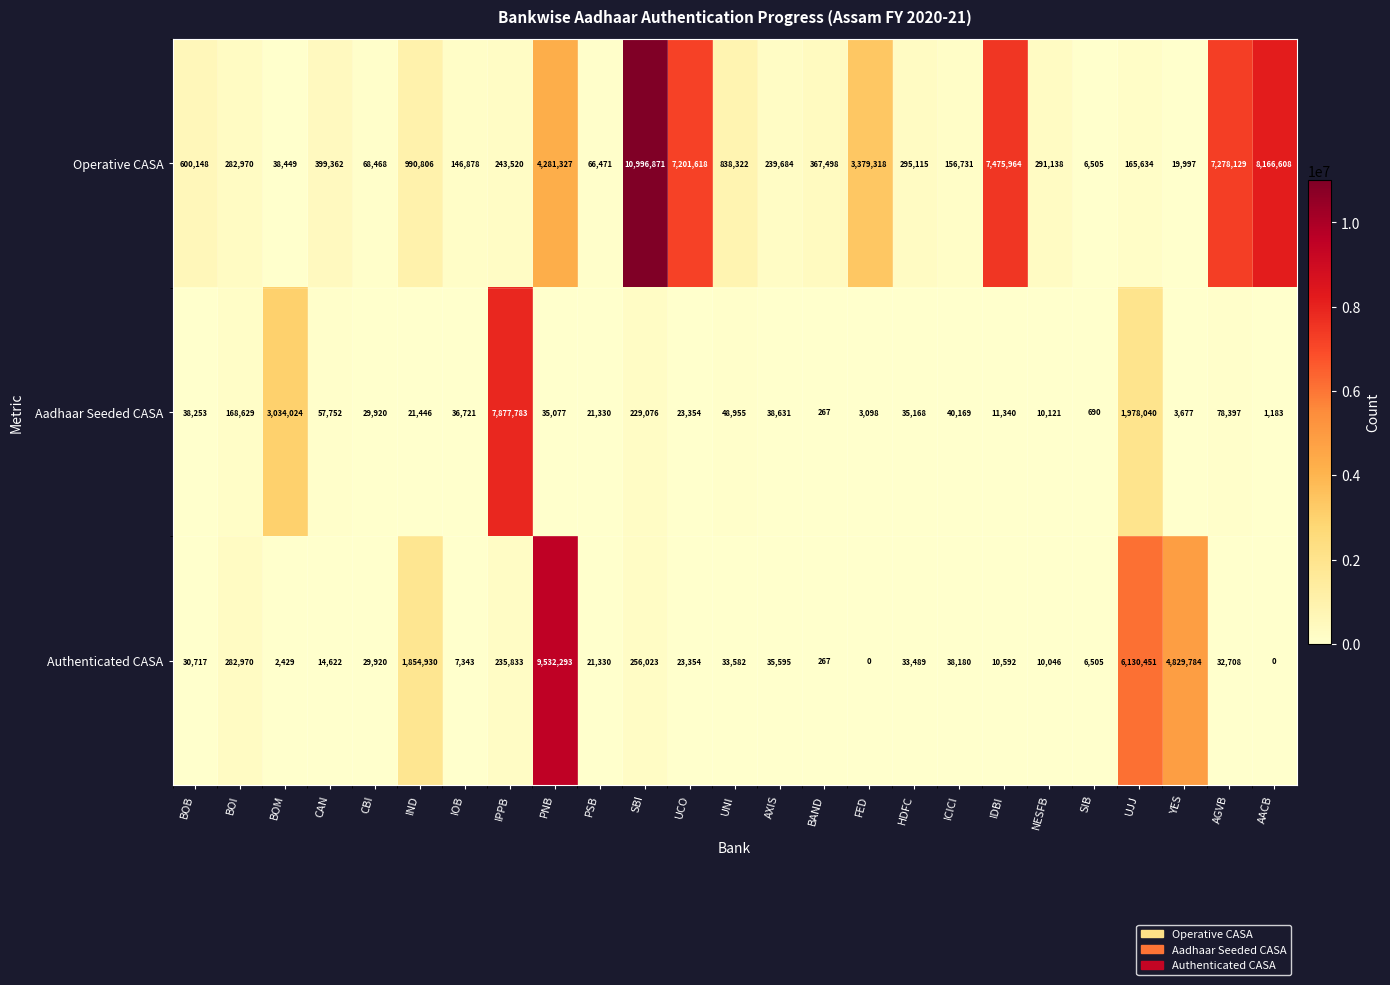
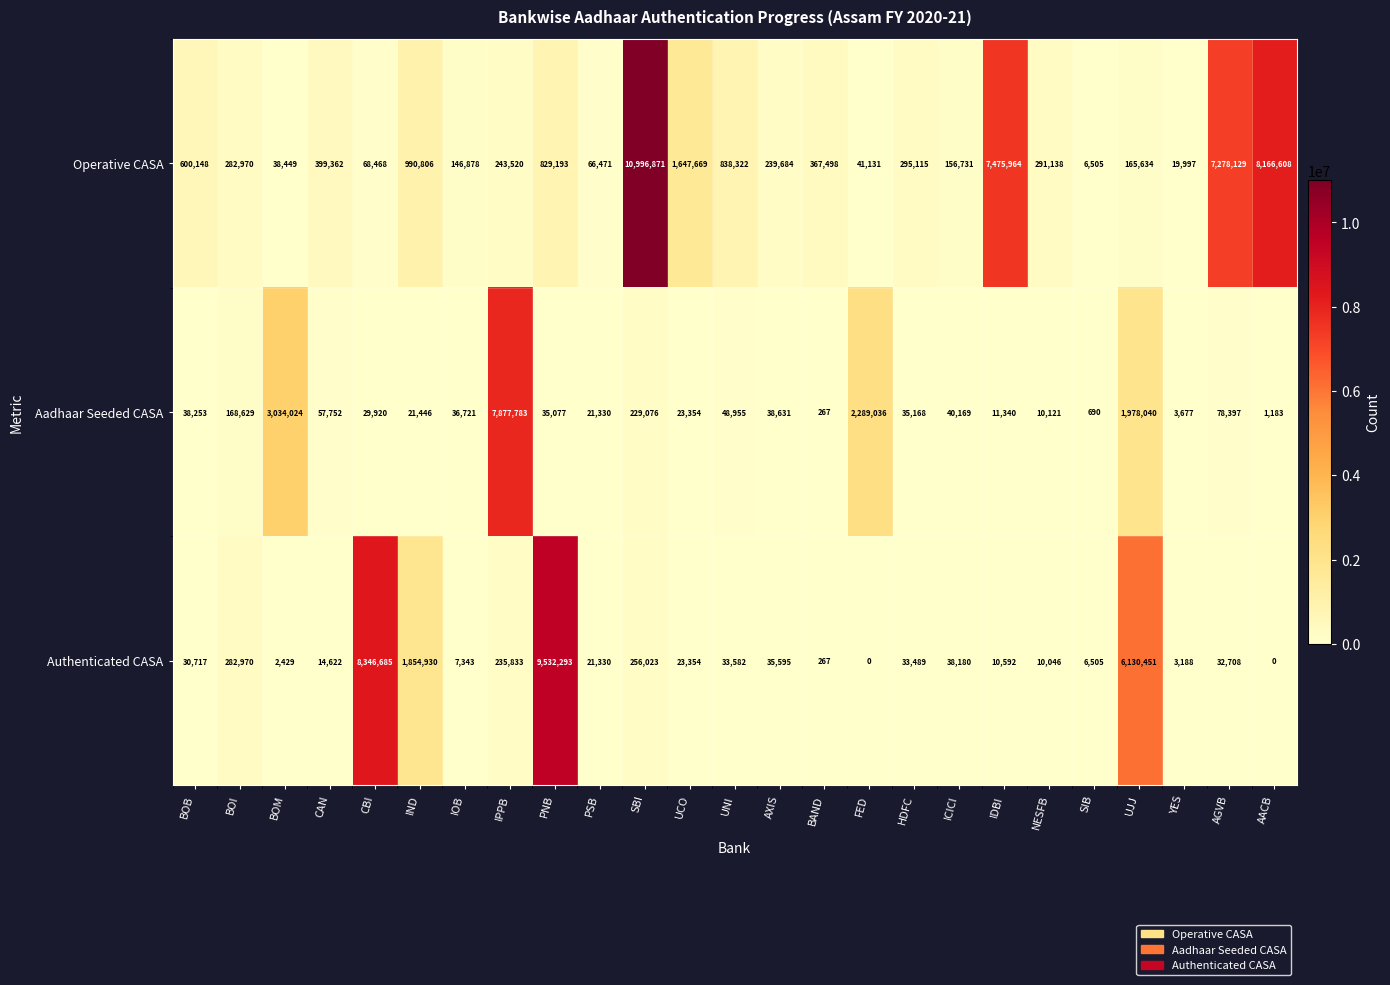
Operative CASA, PNB: 4,281,327 -> 829,193
Operative CASA, UCO: 7,201,618 -> 1,647,669
Operative CASA, FED: 3,379,318 -> 41,131
Aadhaar Seeded CASA, FED: 3,098 -> 2,289,036
Authenticated CASA, CBI: 29,920 -> 8,346,685
Authenticated CASA, YES: 4,829,784 -> 3,188
